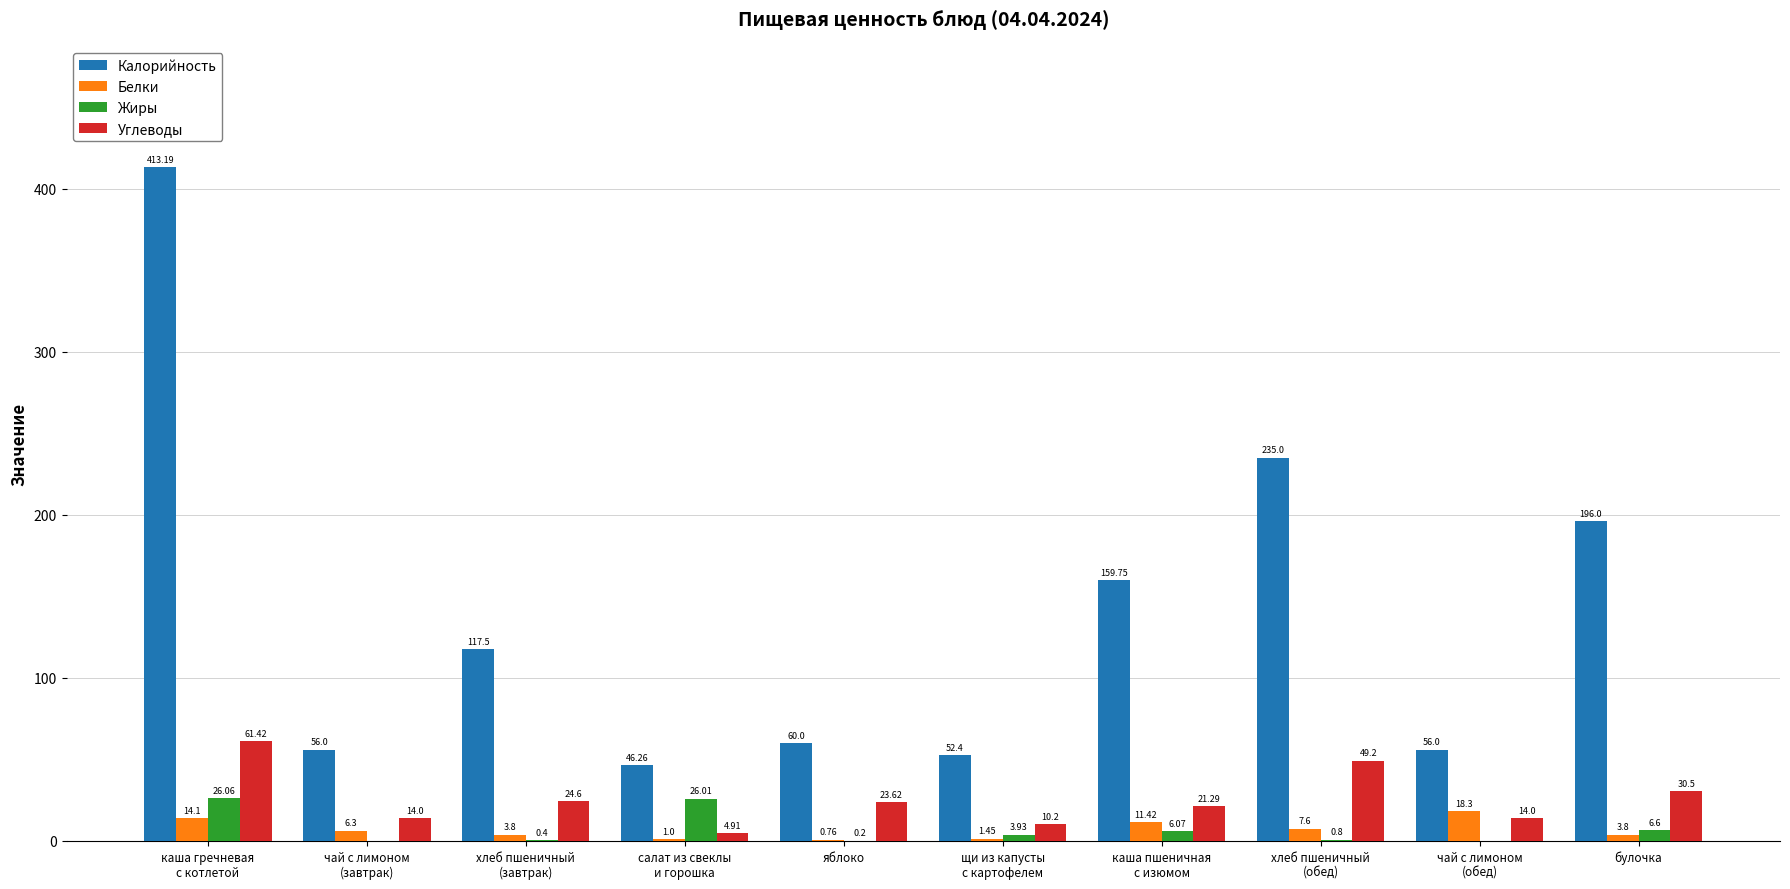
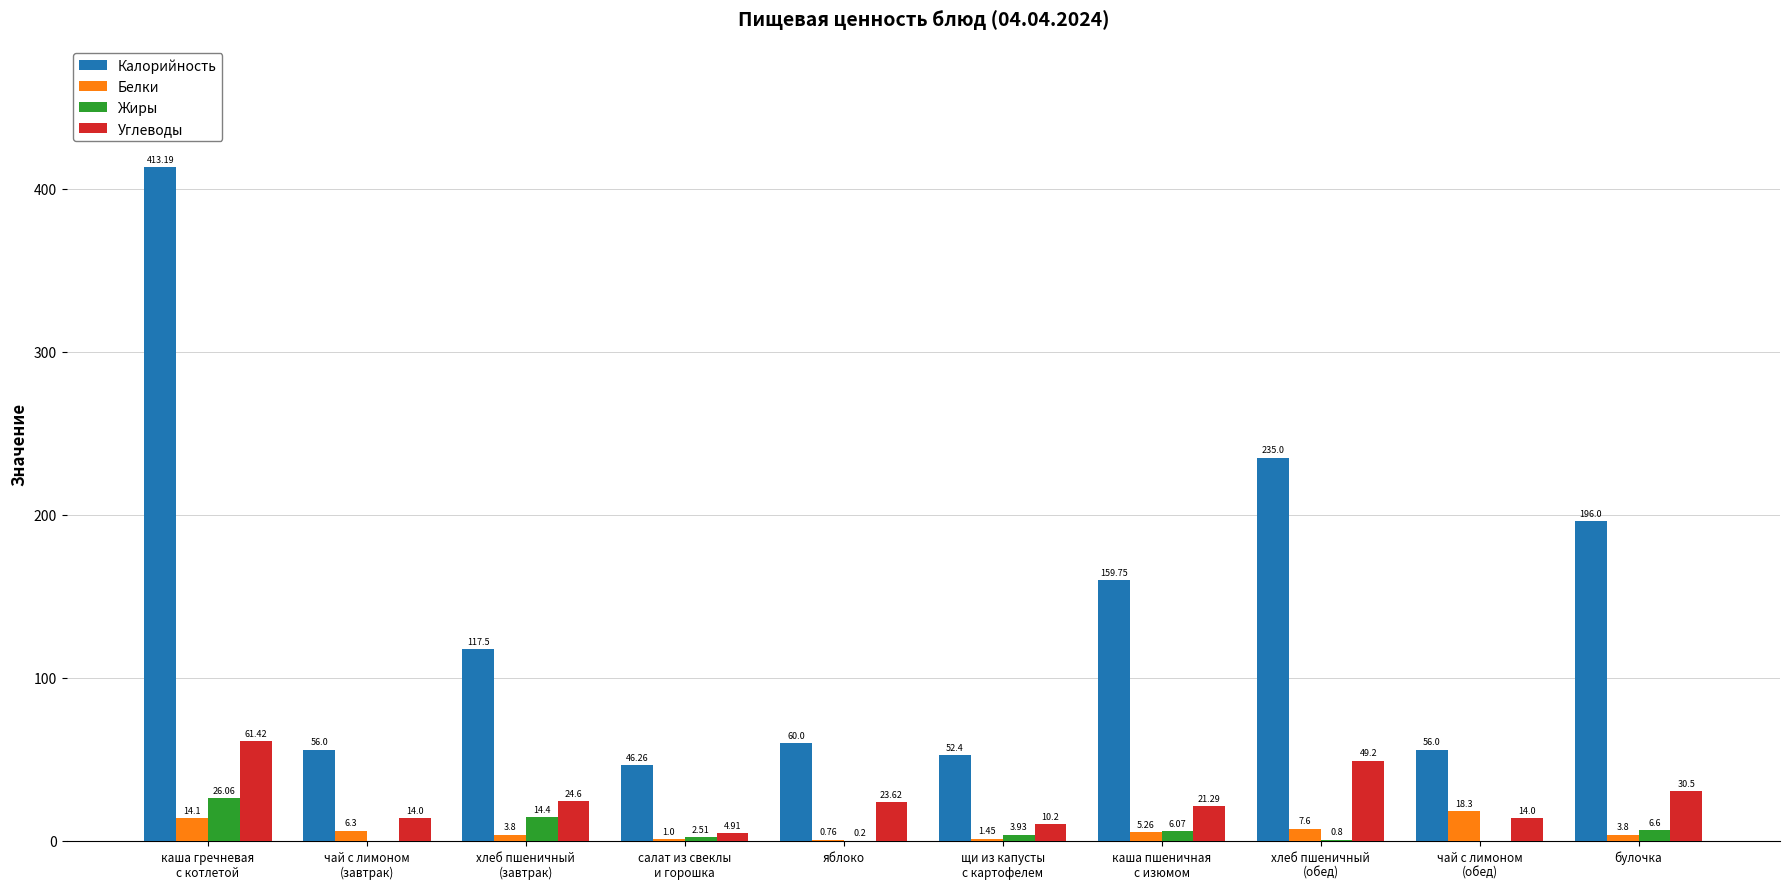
Жиры, хлеб пшеничный (завтрак): 0.4 -> 14.4
Жиры, салат из свеклы и горошка: 26.01 -> 2.51
Белки, каша пшеничная с изюмом: 11.42 -> 5.26
